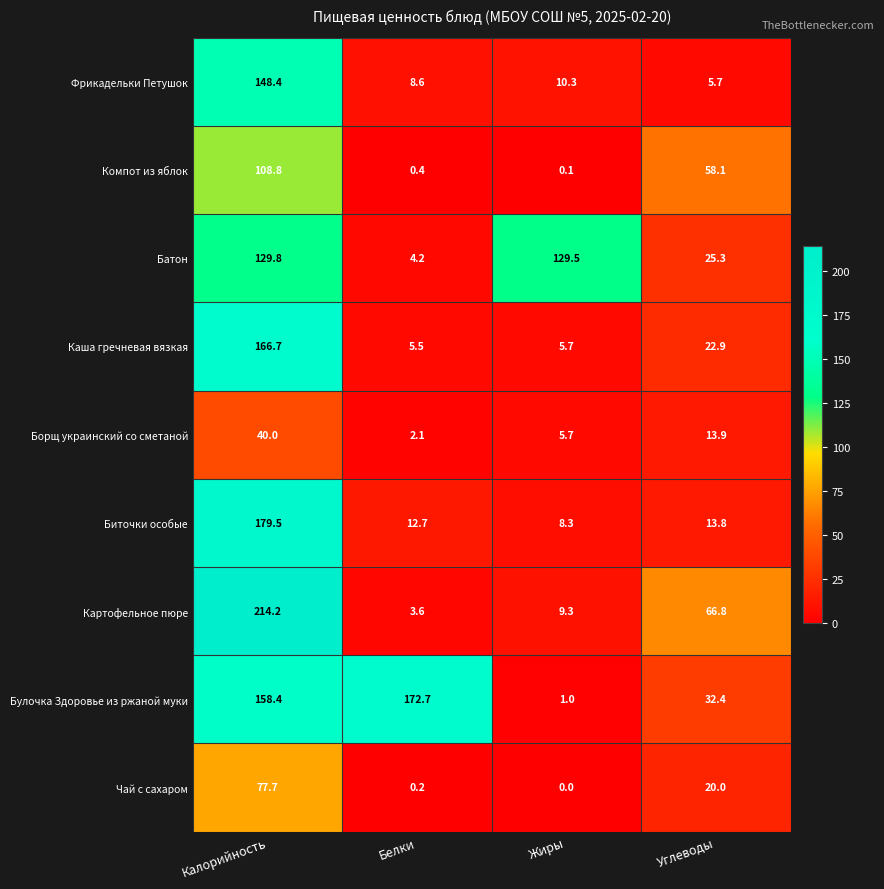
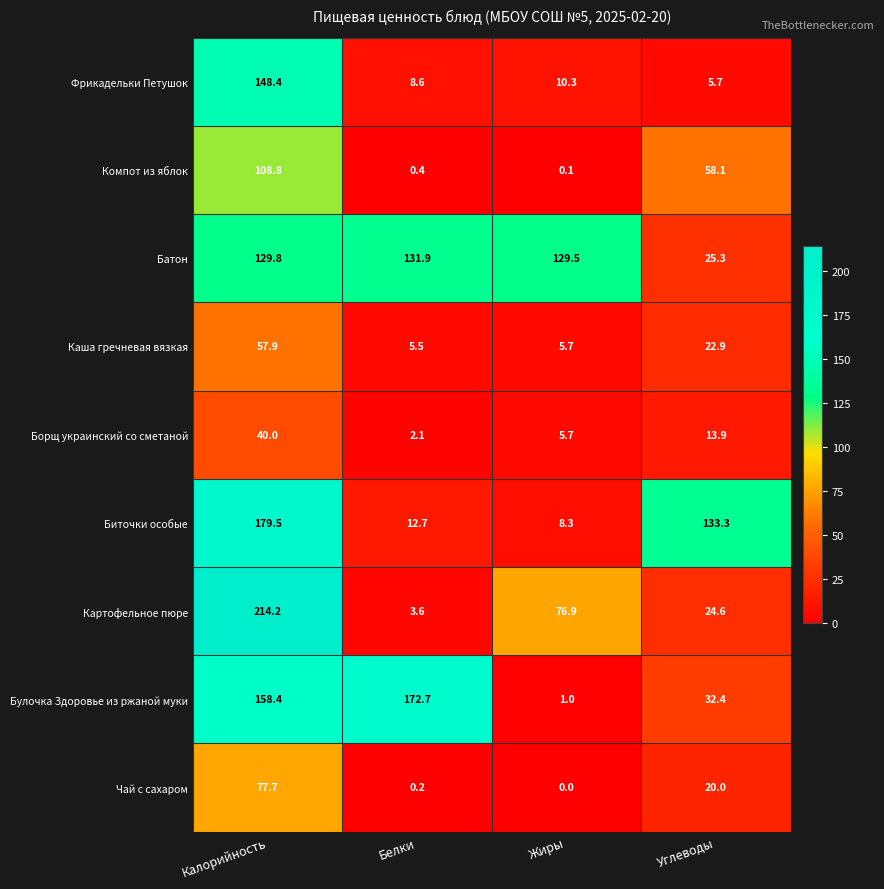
Батон, Белки: 4.2 -> 131.9
Каша гречневая вязкая, Калорийность: 166.7 -> 57.9
Биточки особые, Углеводы: 13.8 -> 133.3
Картофельное пюре, Жиры: 9.3 -> 76.9
Картофельное пюре, Углеводы: 66.8 -> 24.6
